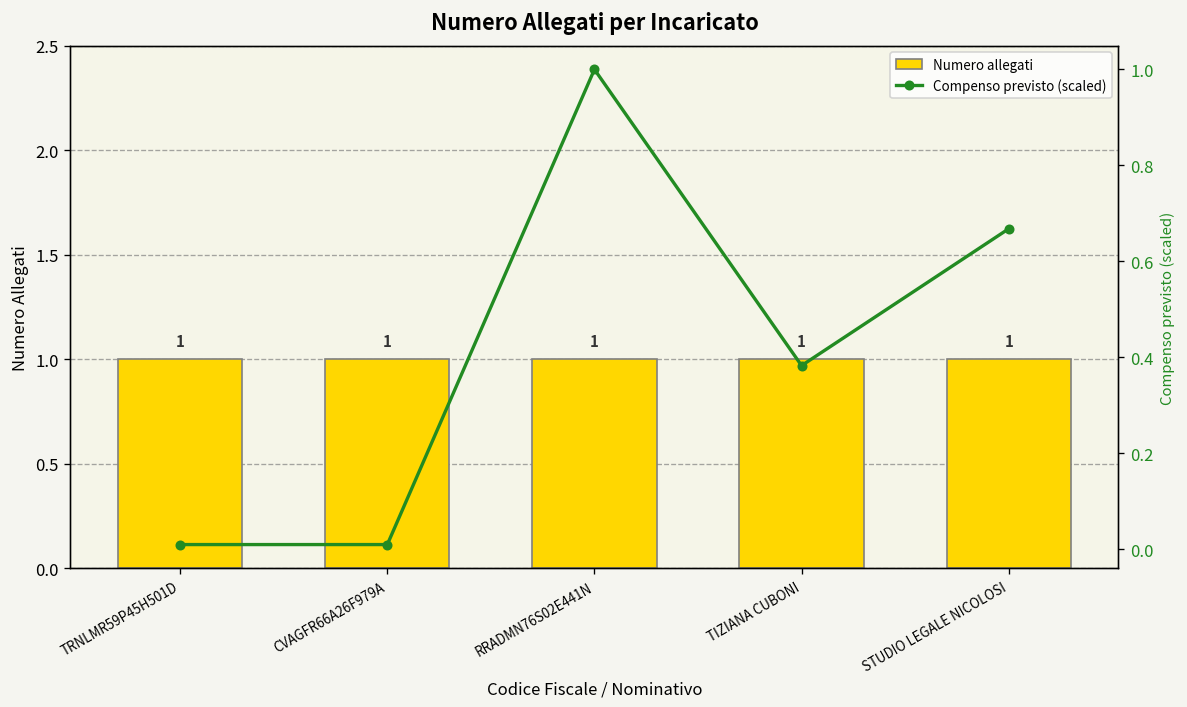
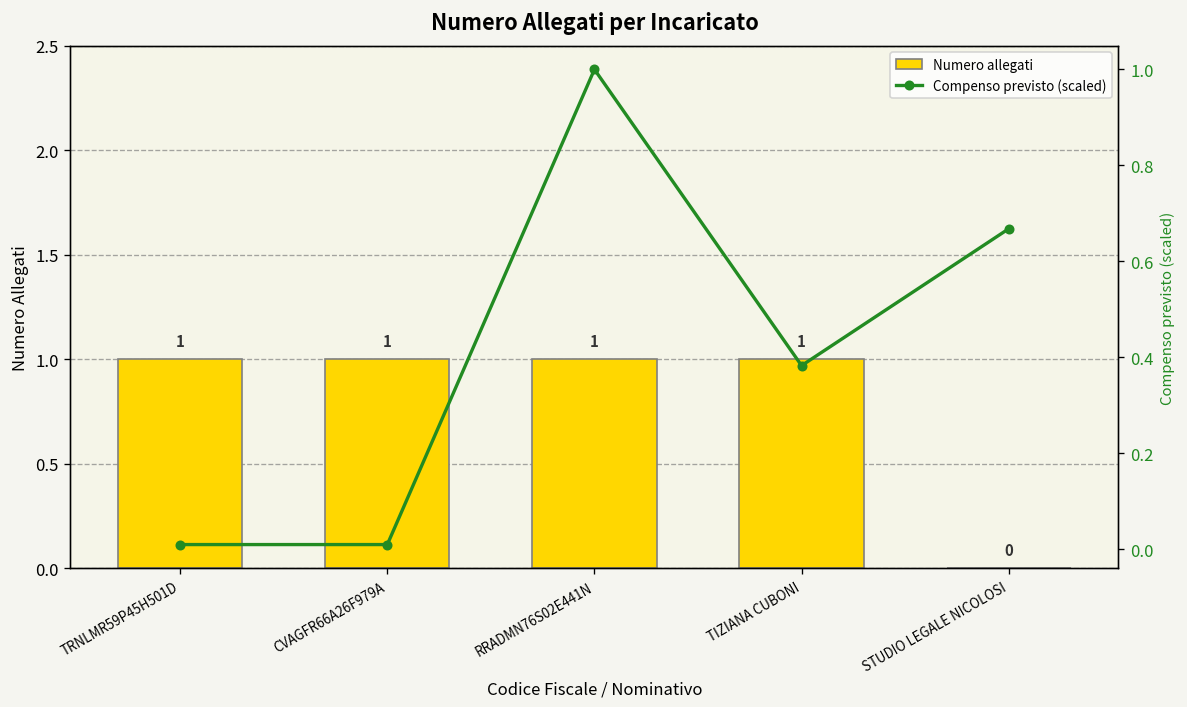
Numero allegati, STUDIO LEGALE NICOLOSI: 1 -> 0
